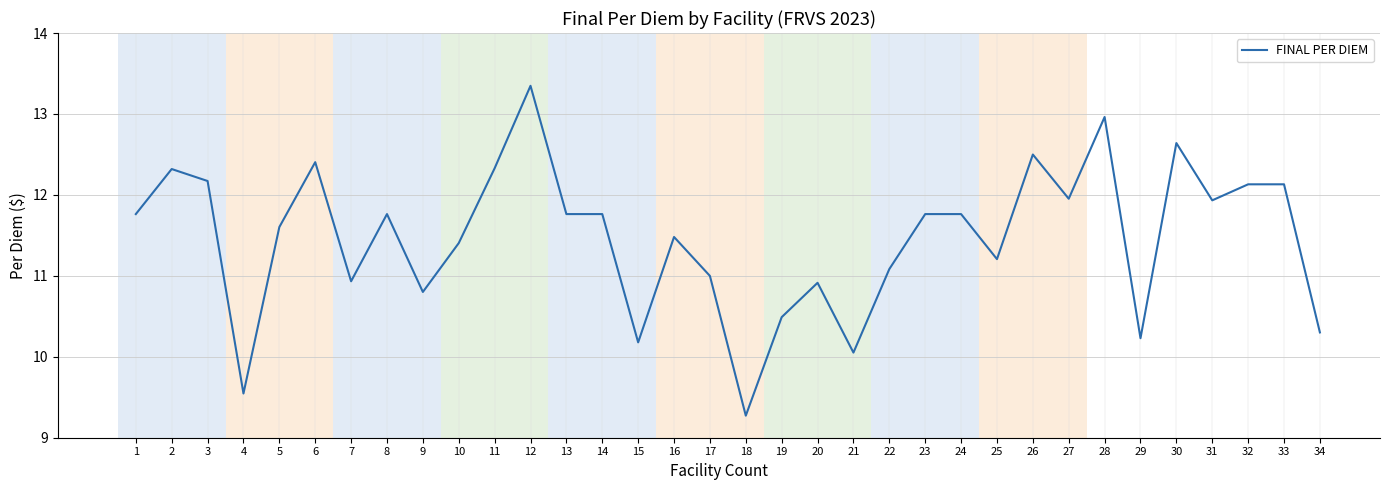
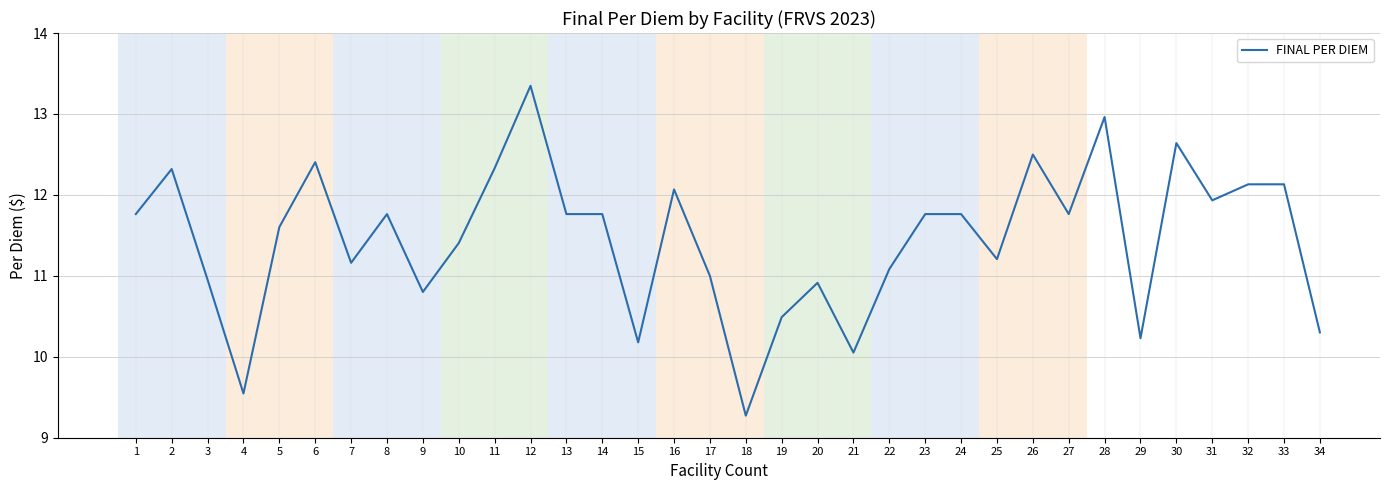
3: 12.2 -> 11.0
7: 10.9 -> 11.2
16: 11.5 -> 12.1
27: 12.0 -> 11.8
